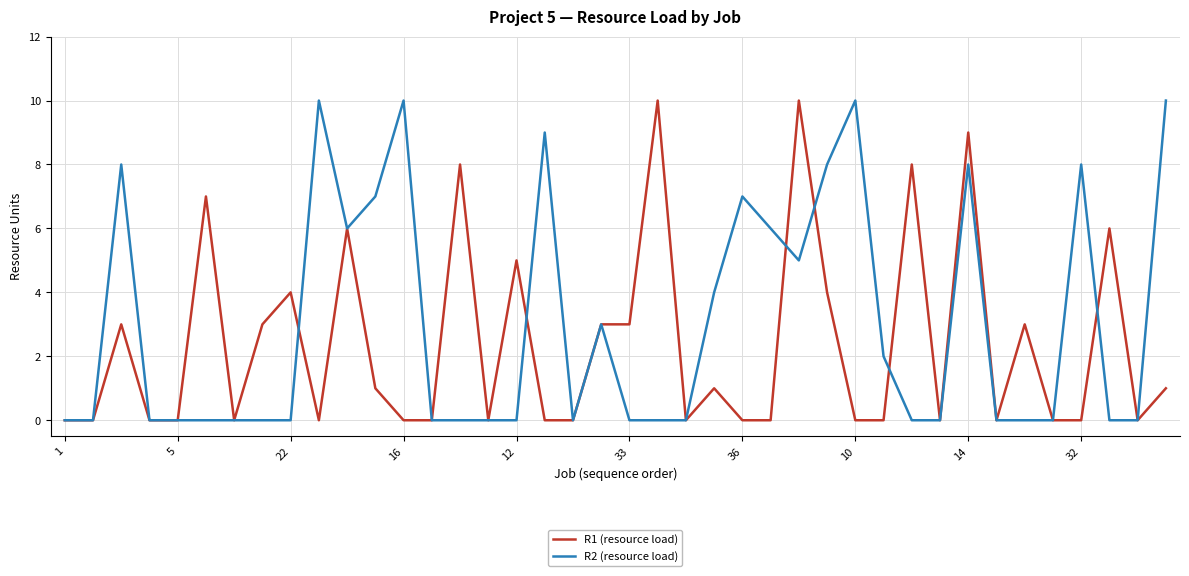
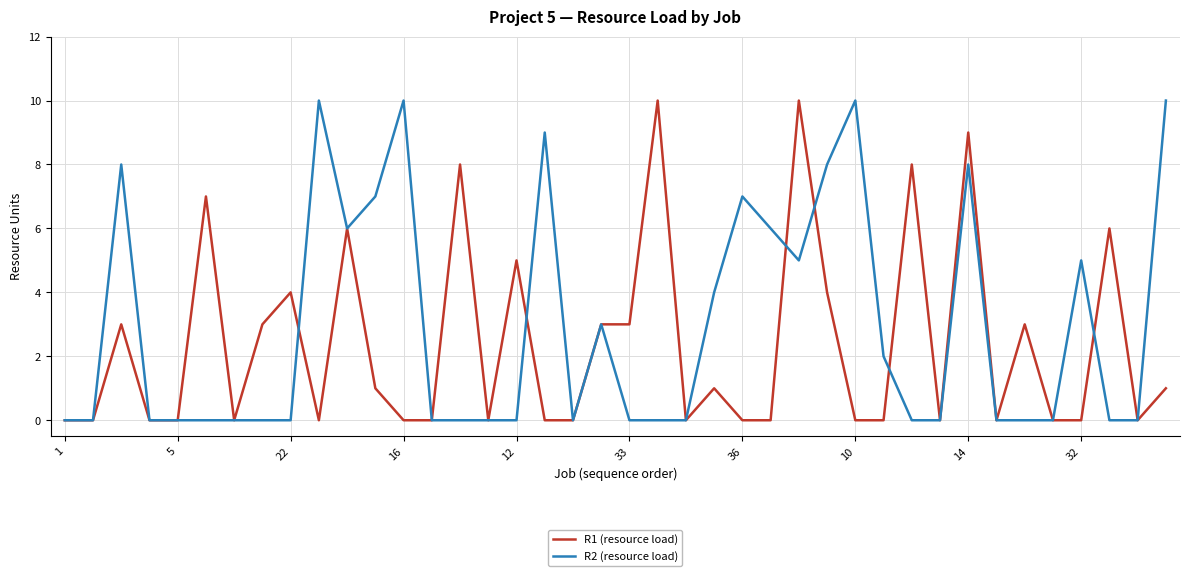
R2 (resource load), 32: 8 -> 5
